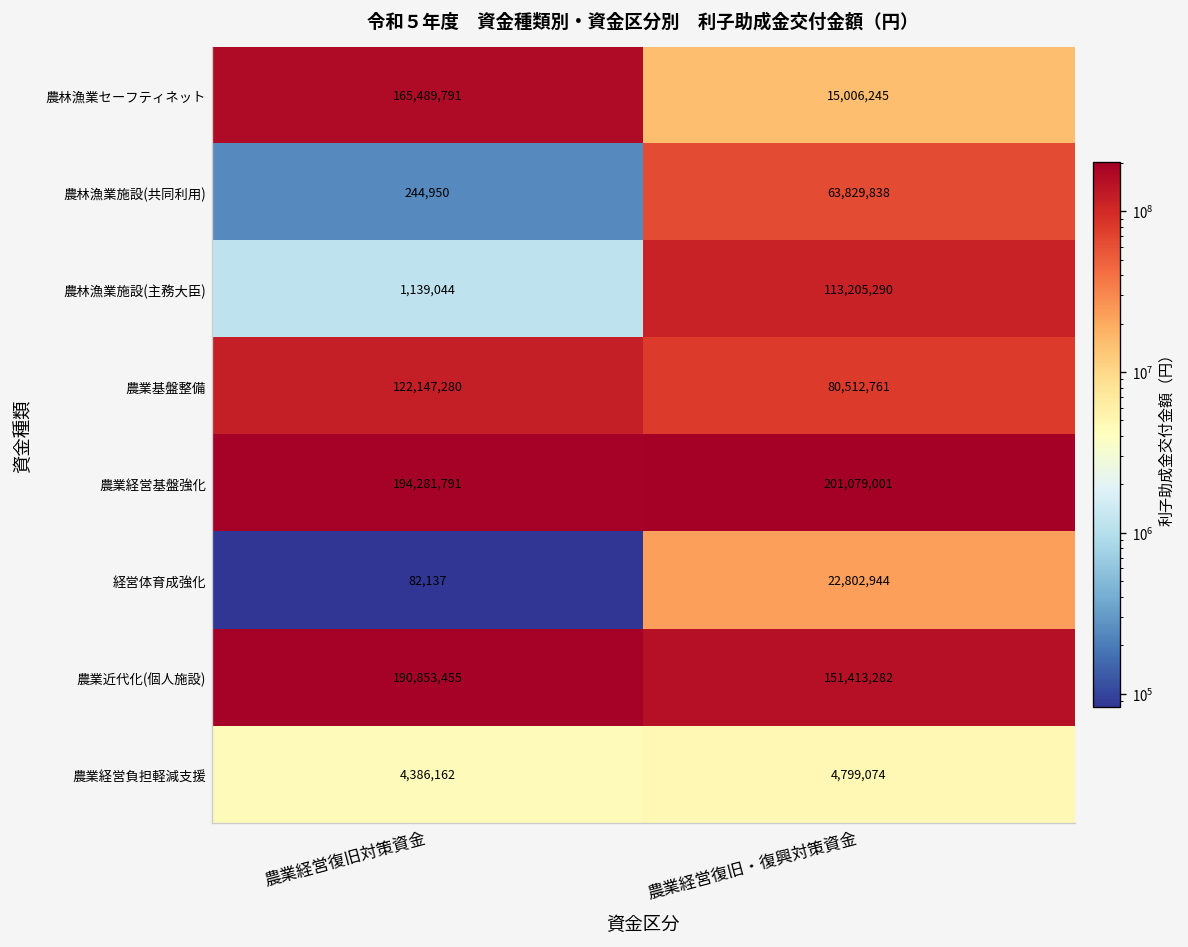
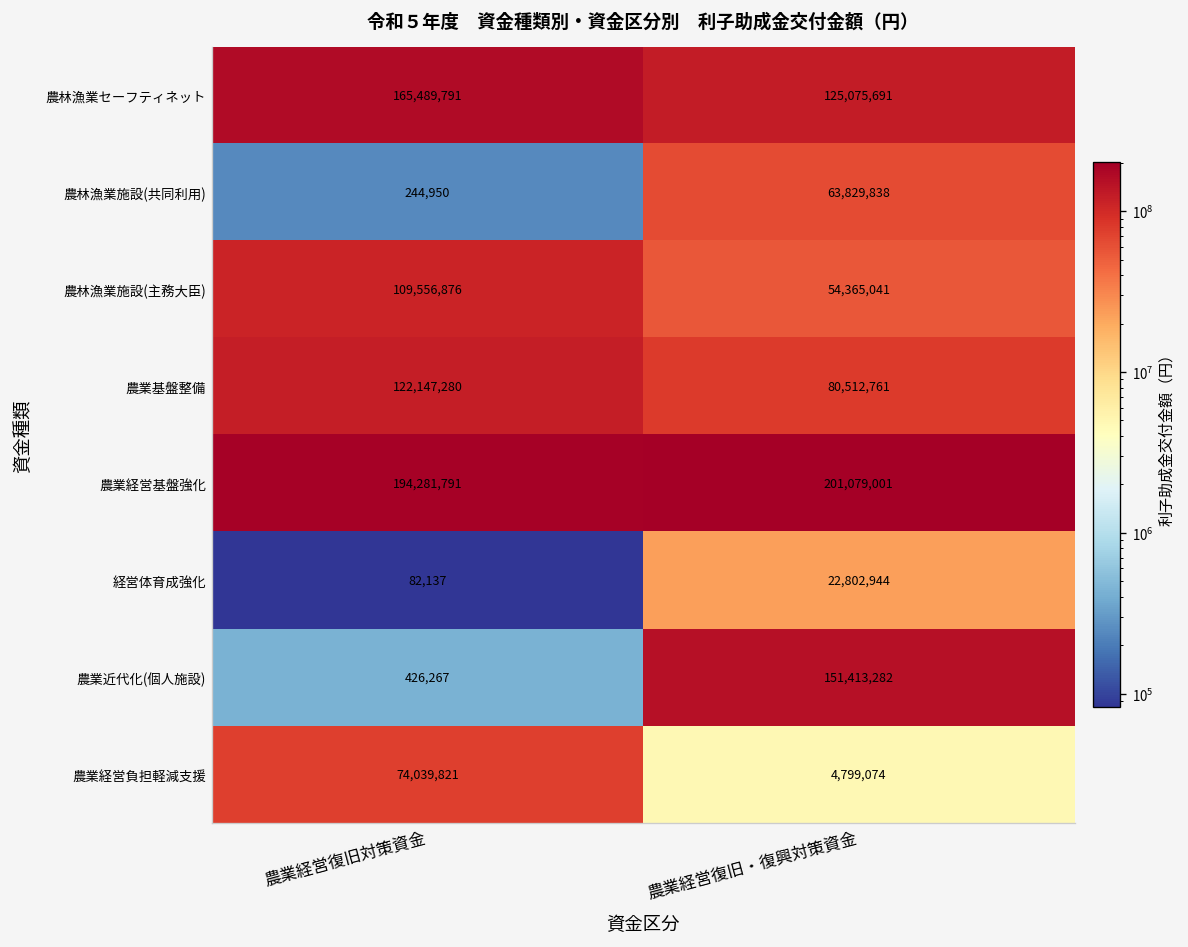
農林漁業セーフティネット, 農業経営復旧・復興対策資金: 15,006,245 -> 125,075,691
農林漁業施設(主務大臣), 農業経営復旧対策資金: 1,139,044 -> 109,556,876
農林漁業施設(主務大臣), 農業経営復旧・復興対策資金: 113,205,290 -> 54,365,041
農業近代化(個人施設), 農業経営復旧対策資金: 190,853,455 -> 426,267
農業経営負担軽減支援, 農業経営復旧対策資金: 4,386,162 -> 74,039,821
